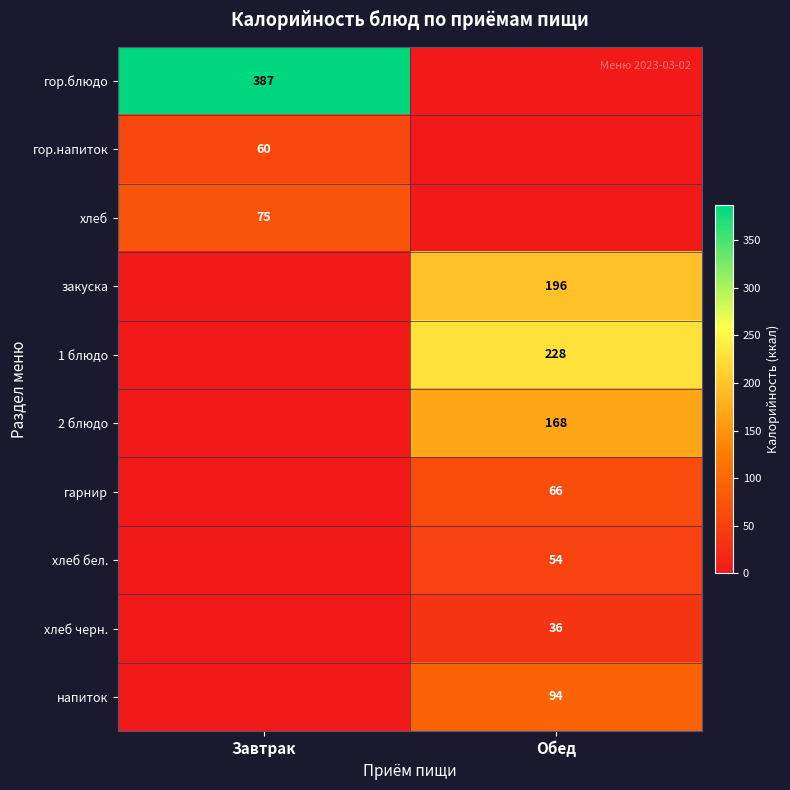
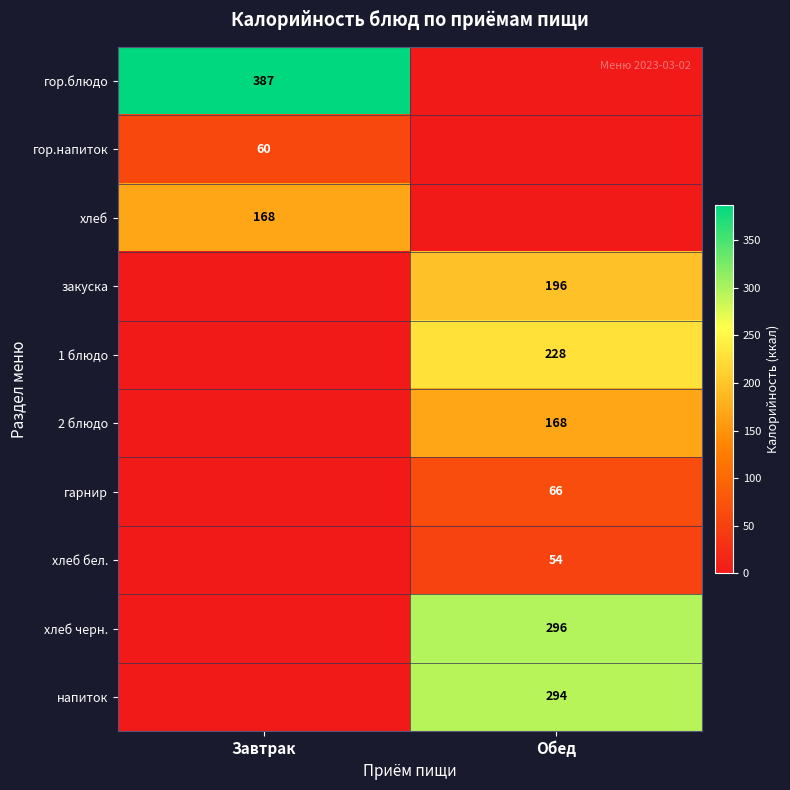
хлеб, Завтрак: 75 -> 168
хлеб черн., Обед: 36 -> 296
напиток, Обед: 94 -> 294
